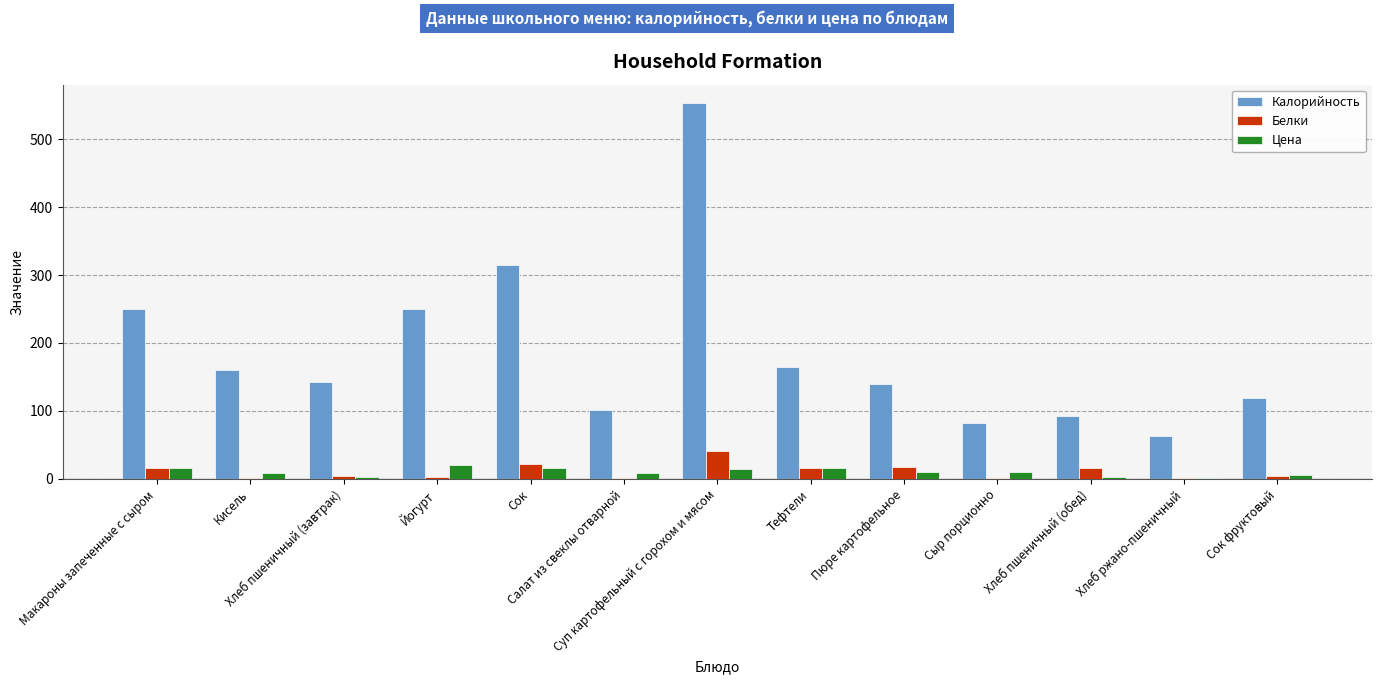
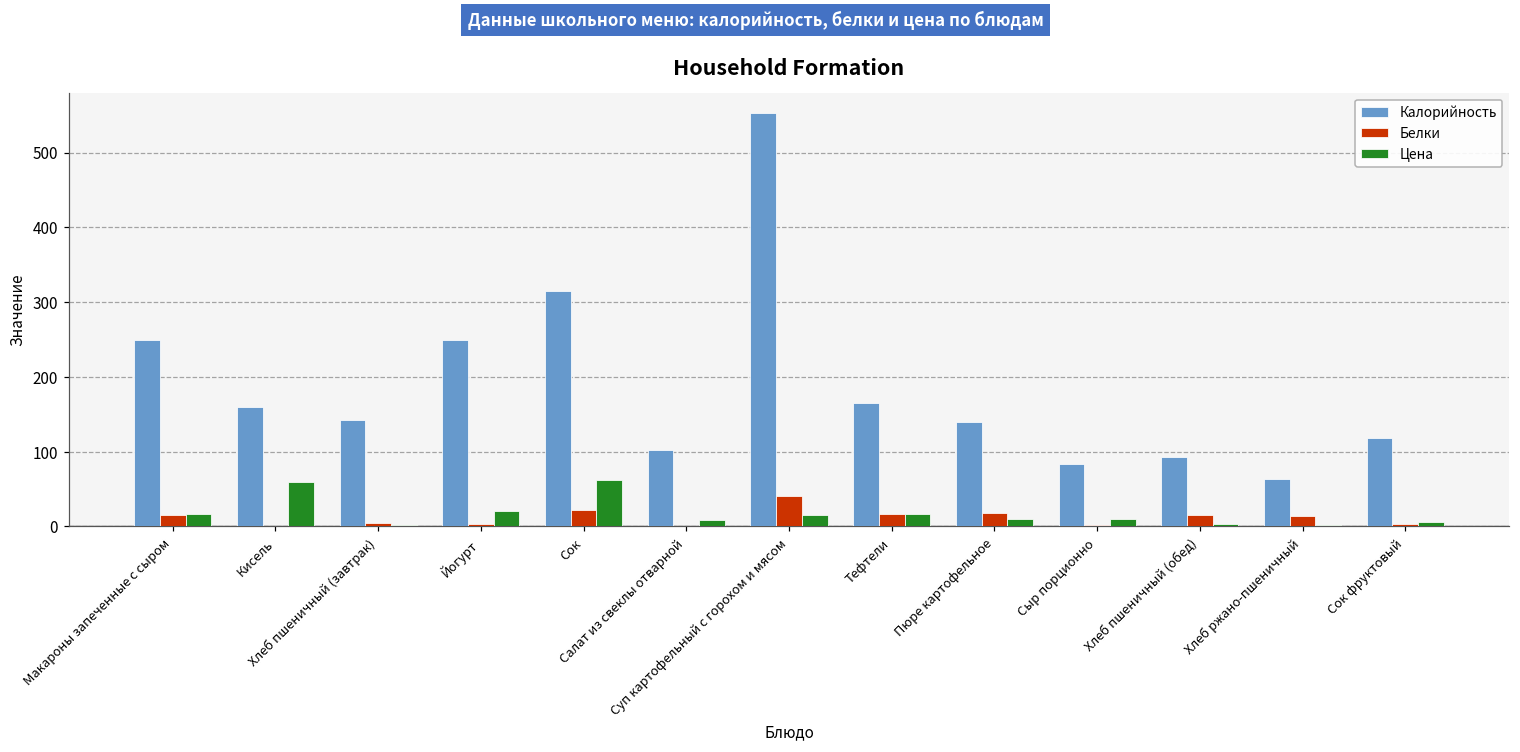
Цена, Кисель: 10 -> 60
Цена, Сок: 20 -> 60
Белки, Хлеб ржано-пшеничный: 0 -> 10
